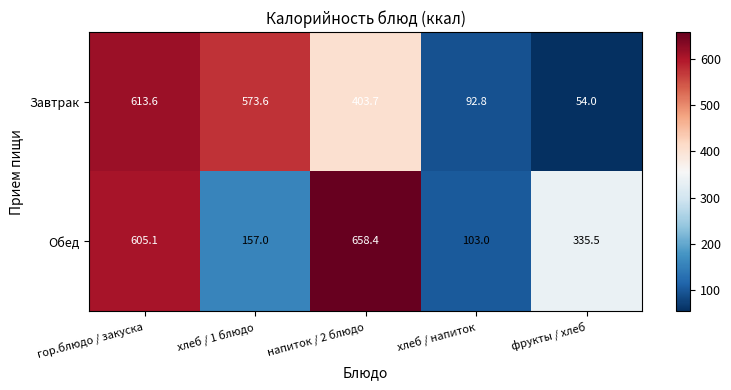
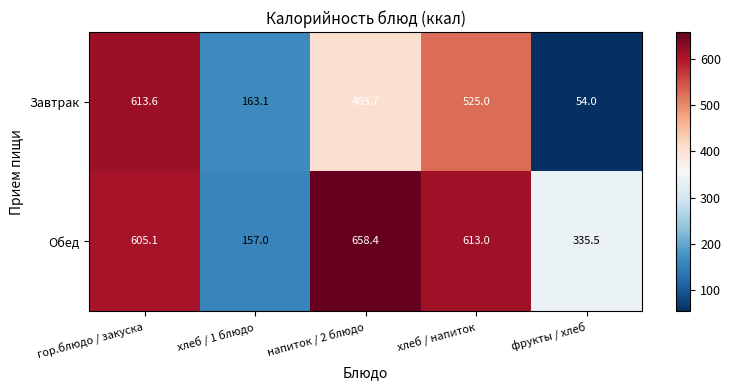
Завтрак, хлеб / 1 блюдо: 573.6 -> 163.1
Завтрак, хлеб / напиток: 92.8 -> 525.0
Обед, хлеб / напиток: 103.0 -> 613.0
